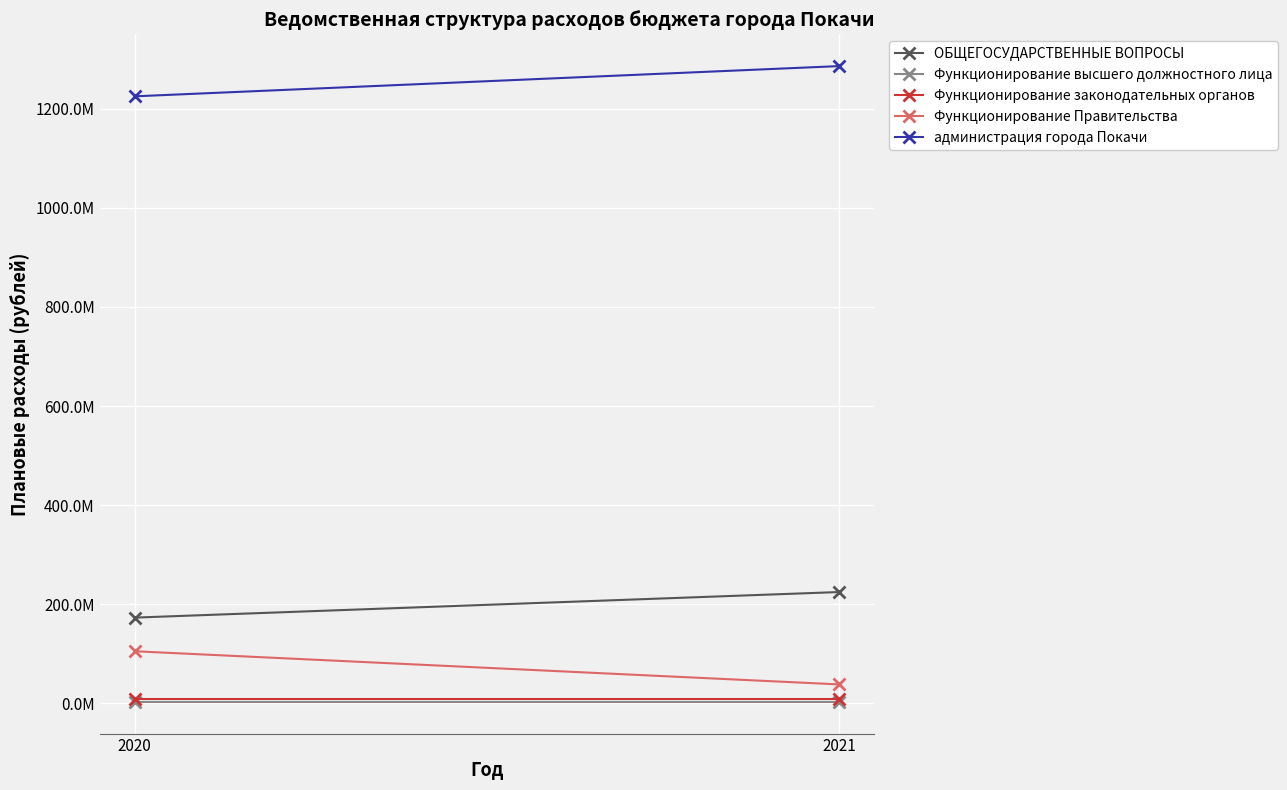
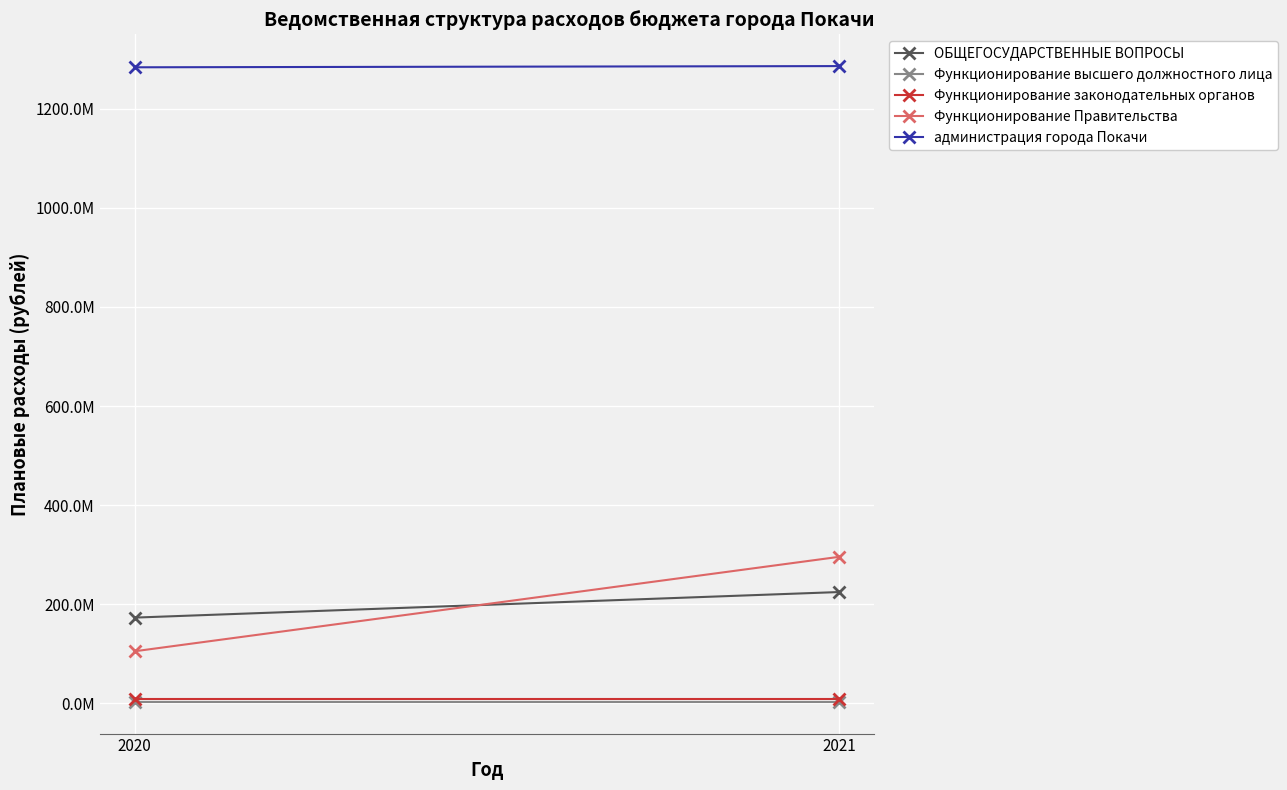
администрация города Покачи, 2020: 1220000000 -> 1280000000
Функционирование Правительства, 2021: 40000000 -> 300000000
